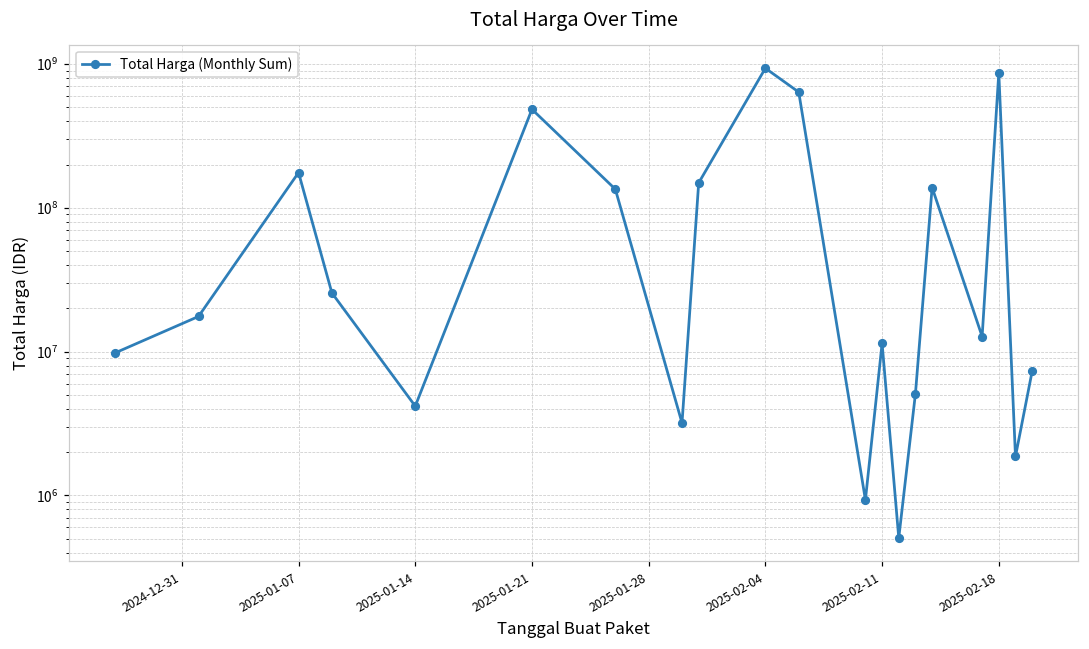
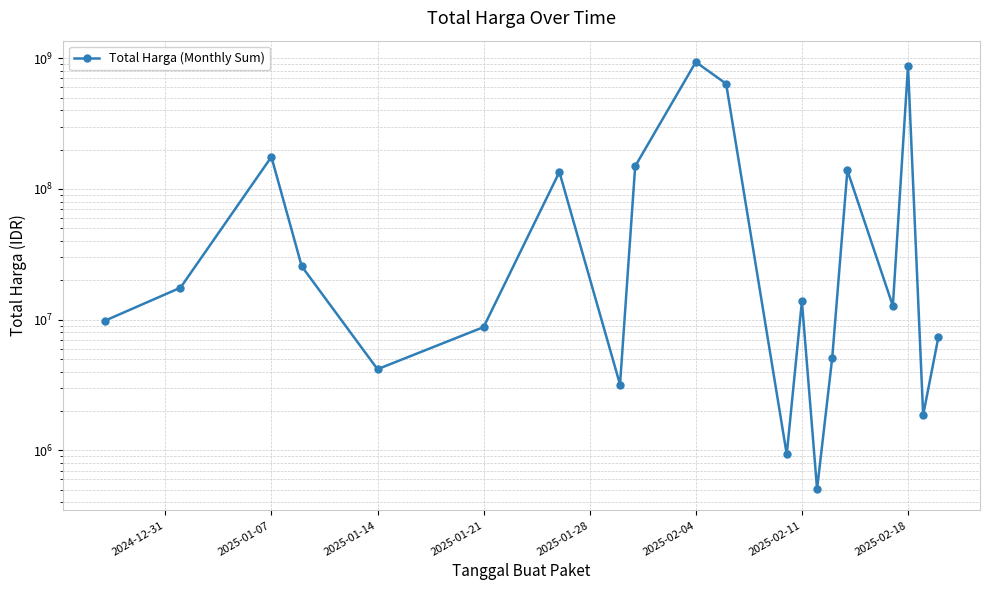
2025-01-21: 480000000 -> 9000000
2025-02-11: 11000000 -> 14000000
